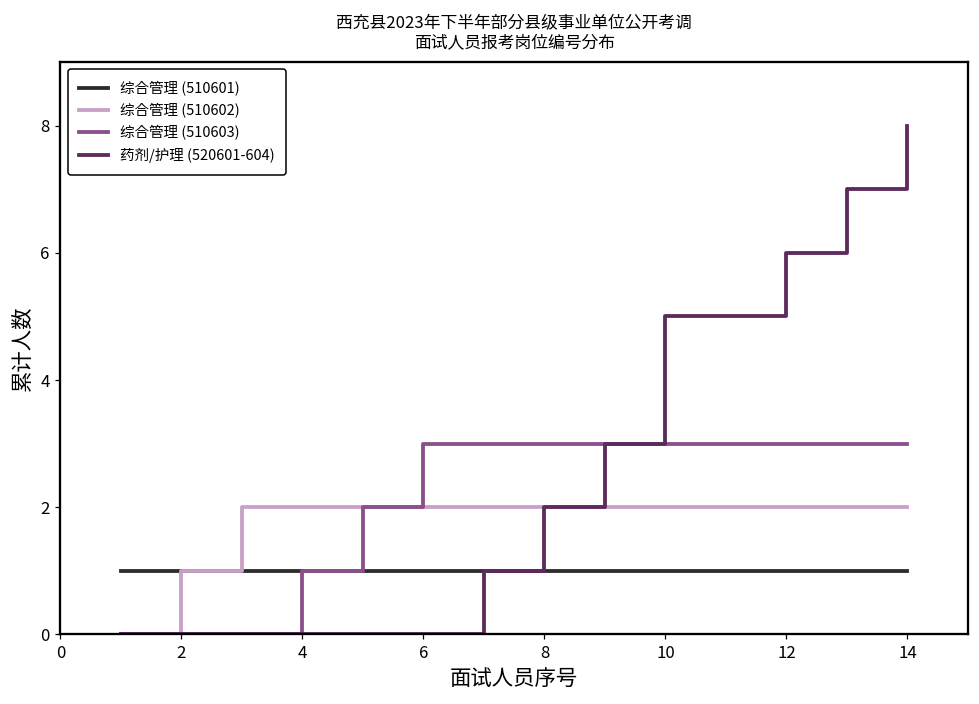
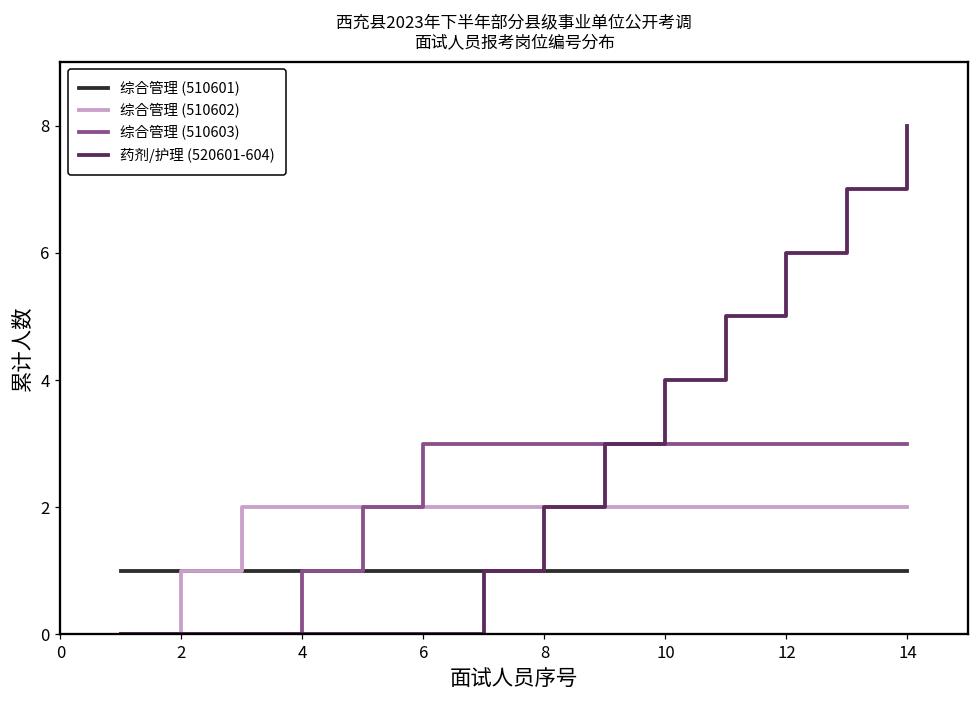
药剂/护理 (520601-604), 10: 5 -> 4
